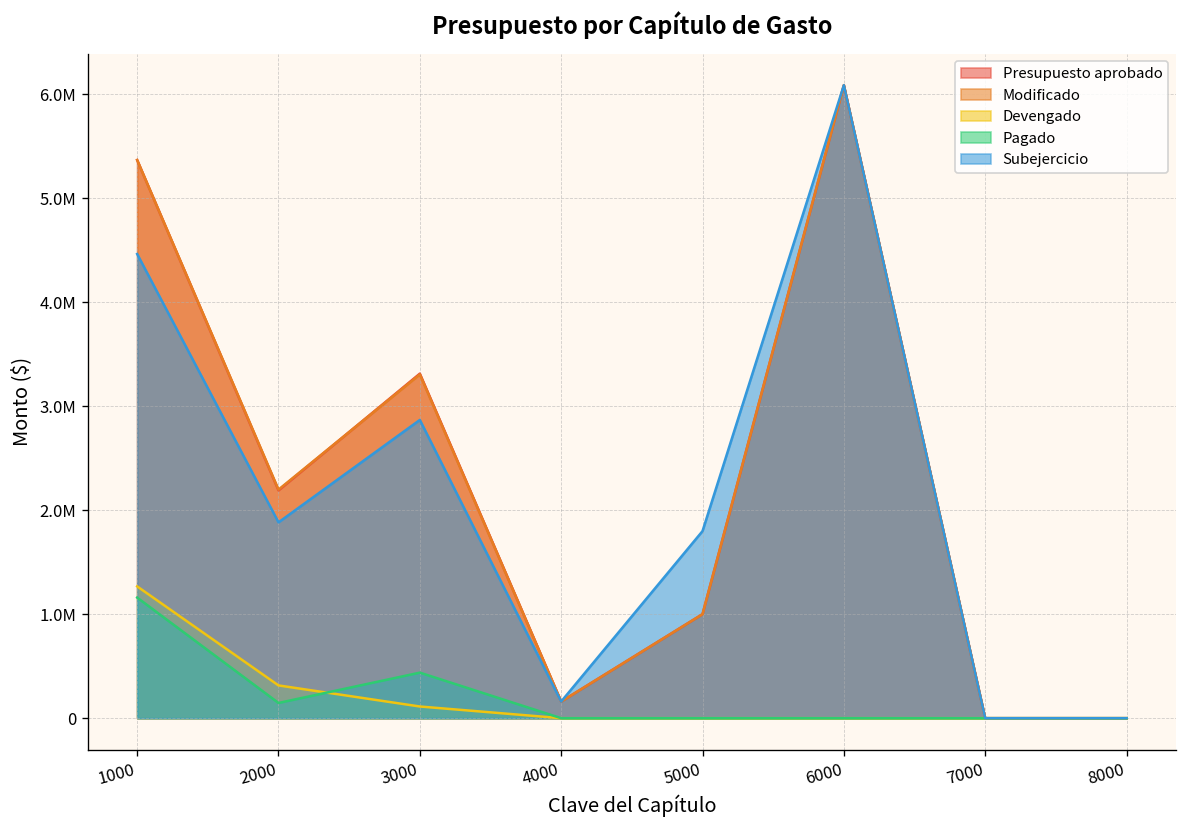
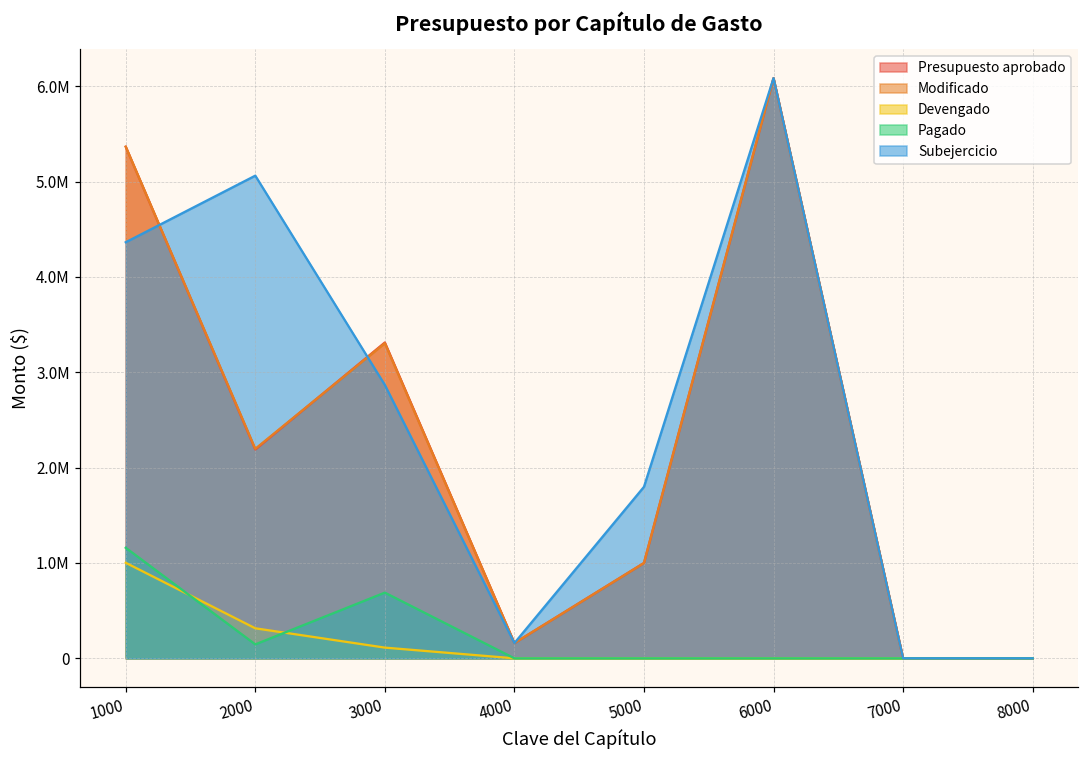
Devengado, 1000: 1300000 -> 1000000
Subejercicio, 1000: 4500000 -> 4400000
Subejercicio, 2000: 1900000 -> 5100000
Pagado, 3000: 400000 -> 700000
